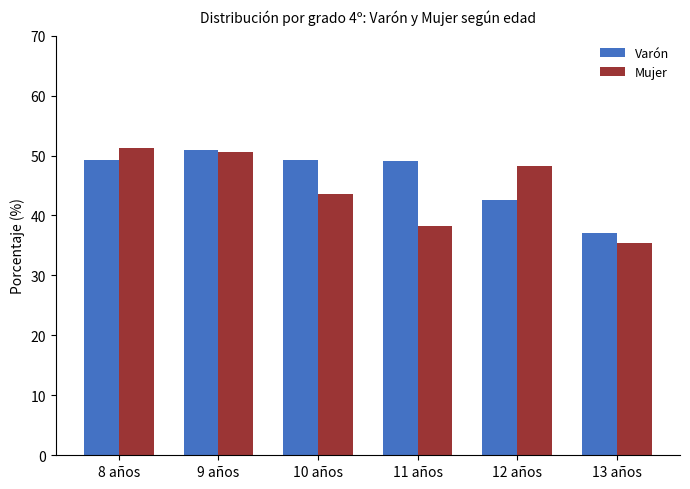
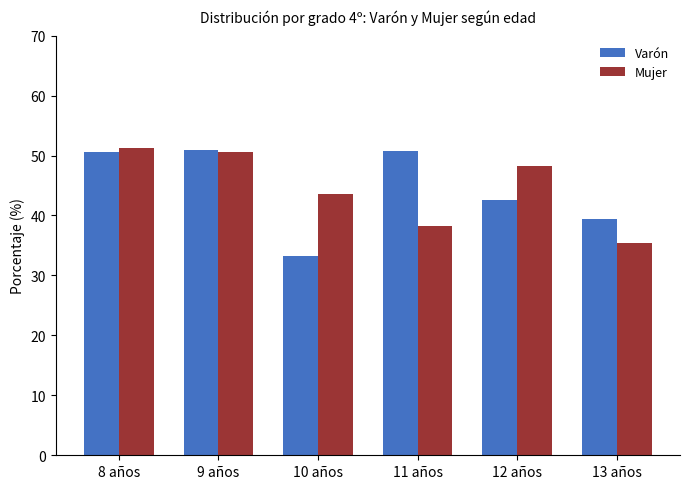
Varón, 8 años: 49 -> 51
Varón, 10 años: 49 -> 33
Varón, 11 años: 49 -> 51
Varón, 13 años: 37 -> 39
